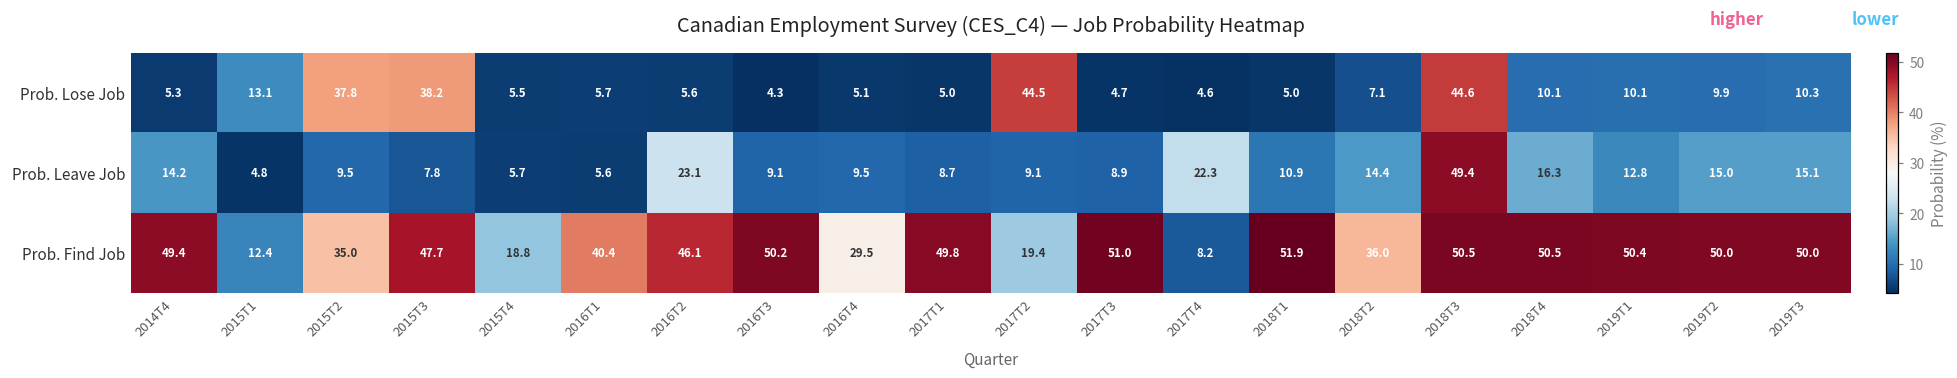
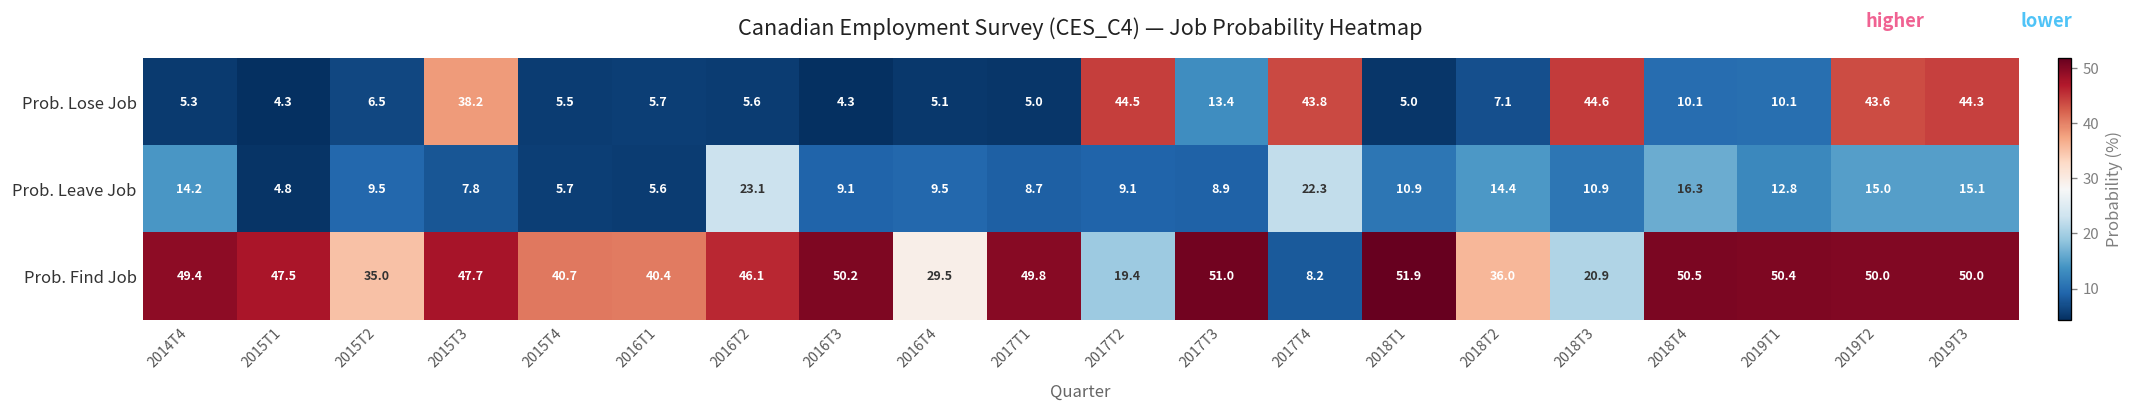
Prob. Lose Job, 2015T1: 13.1 -> 4.3
Prob. Lose Job, 2015T2: 37.8 -> 6.5
Prob. Lose Job, 2017T3: 4.7 -> 13.4
Prob. Lose Job, 2017T4: 4.6 -> 43.8
Prob. Lose Job, 2019T2: 9.9 -> 43.6
Prob. Lose Job, 2019T3: 10.3 -> 44.3
Prob. Leave Job, 2018T3: 49.4 -> 10.9
Prob. Find Job, 2015T1: 12.4 -> 47.5
Prob. Find Job, 2015T4: 18.8 -> 40.7
Prob. Find Job, 2018T3: 50.5 -> 20.9
